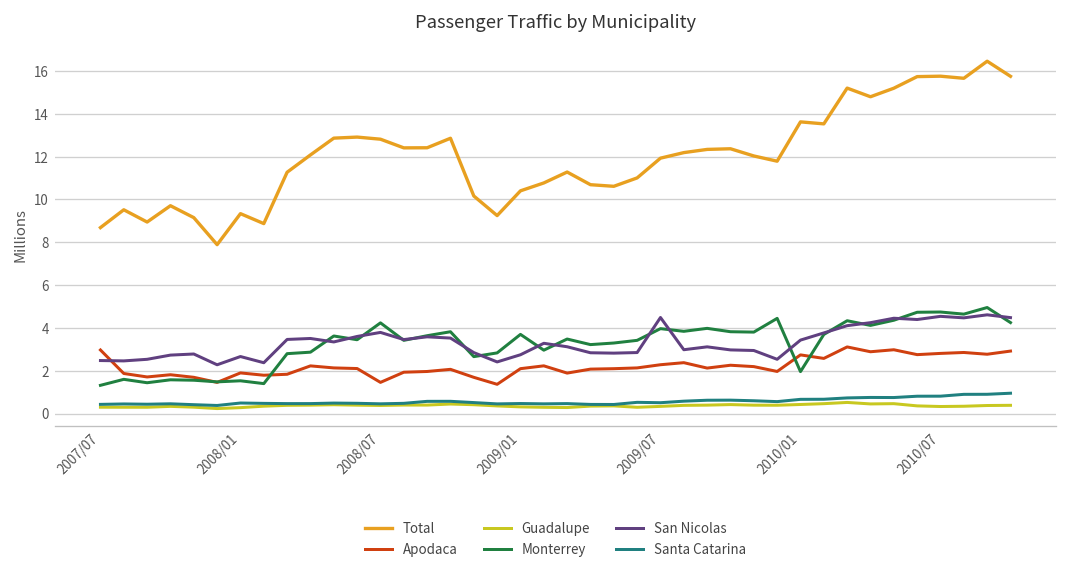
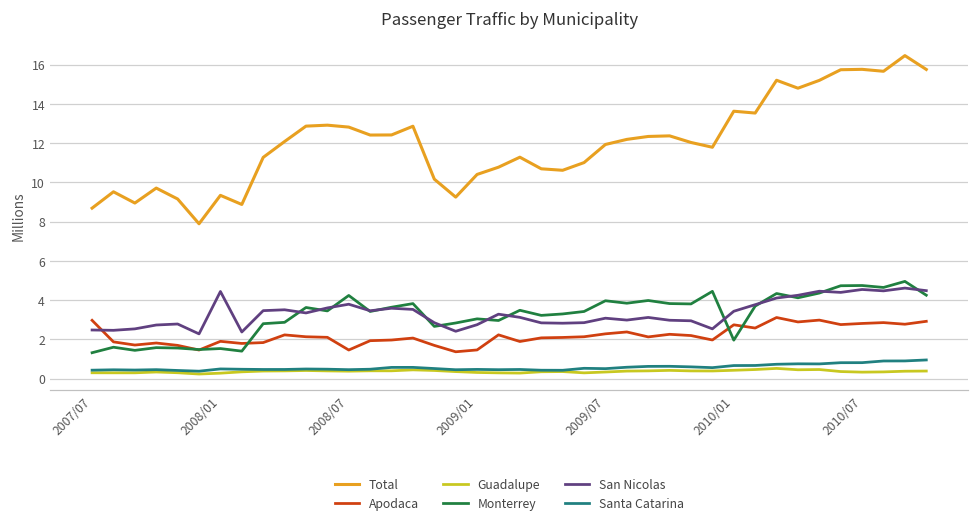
San Nicolas, 2008/01: 2.7 -> 4.4
Apodaca, 2009/01: 2.1 -> 1.5
Monterrey, 2009/01: 3.7 -> 3.0
San Nicolas, 2009/07: 4.5 -> 3.1
